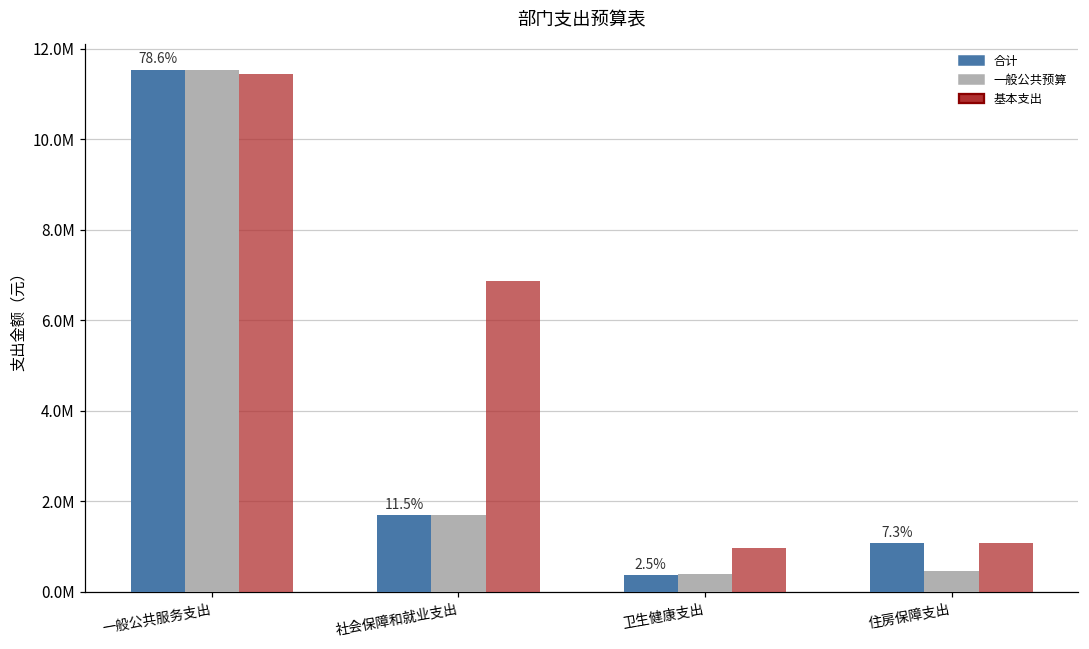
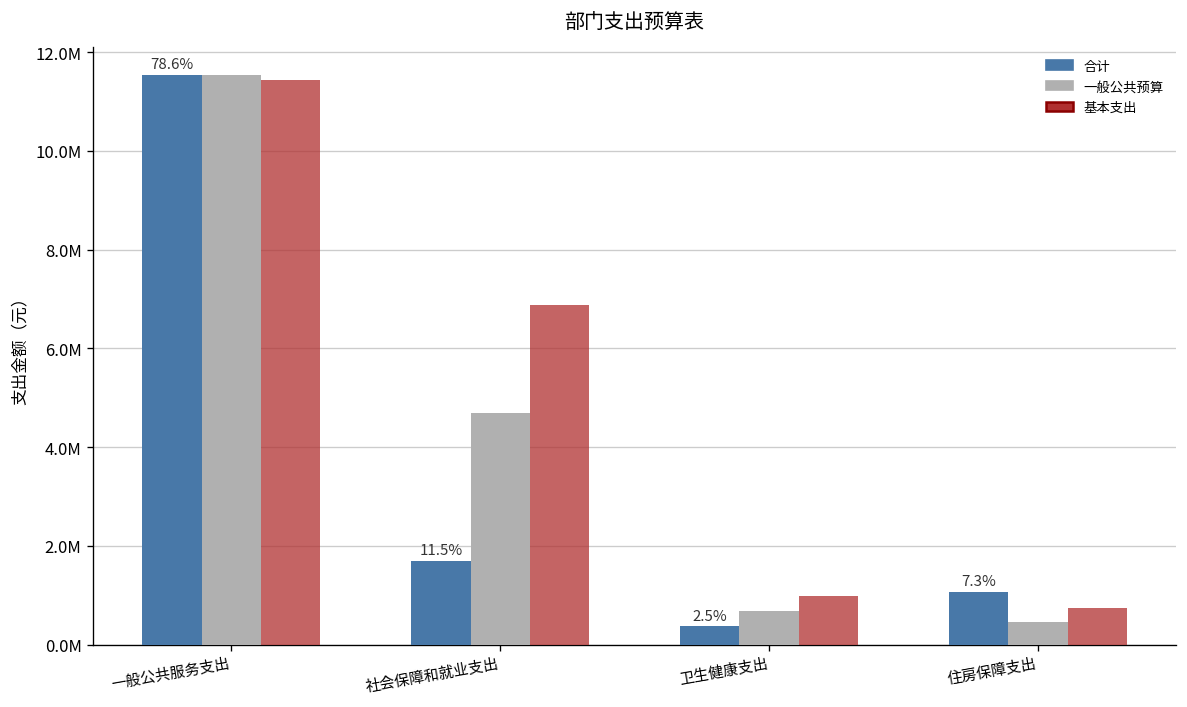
一般公共预算, 社会保障和就业支出: 1700000 -> 4700000
一般公共预算, 卫生健康支出: 400000 -> 700000
基本支出, 住房保障支出: 1100000 -> 700000
